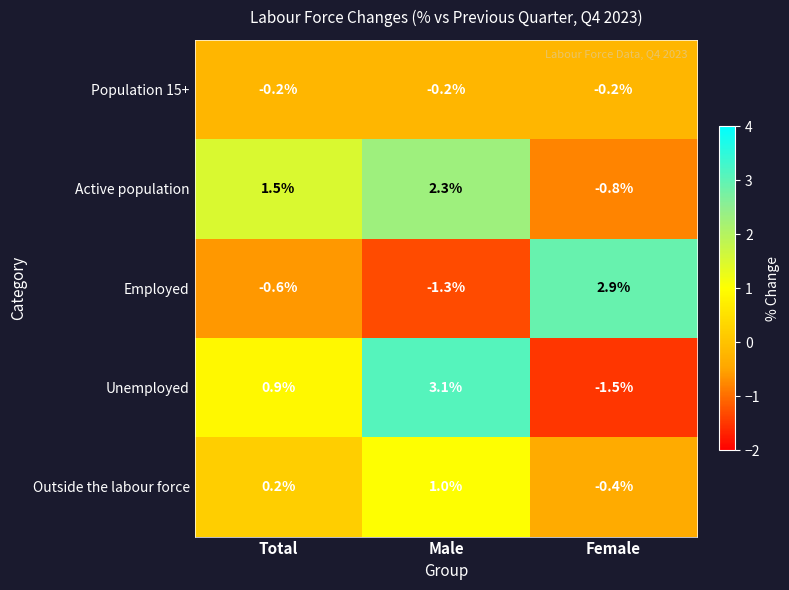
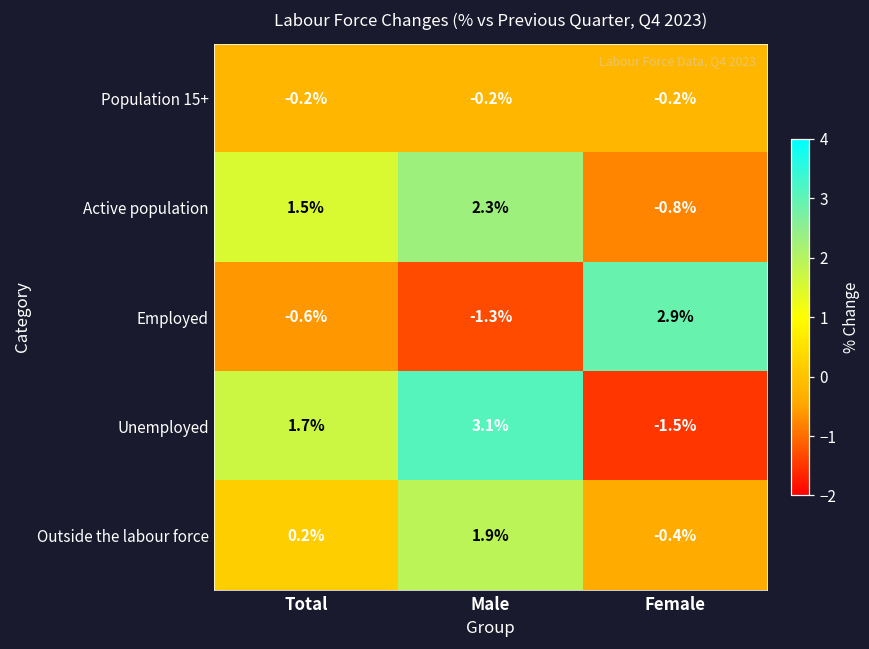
Unemployed, Total: 0.9% -> 1.7%
Outside the labour force, Male: 1.0% -> 1.9%
